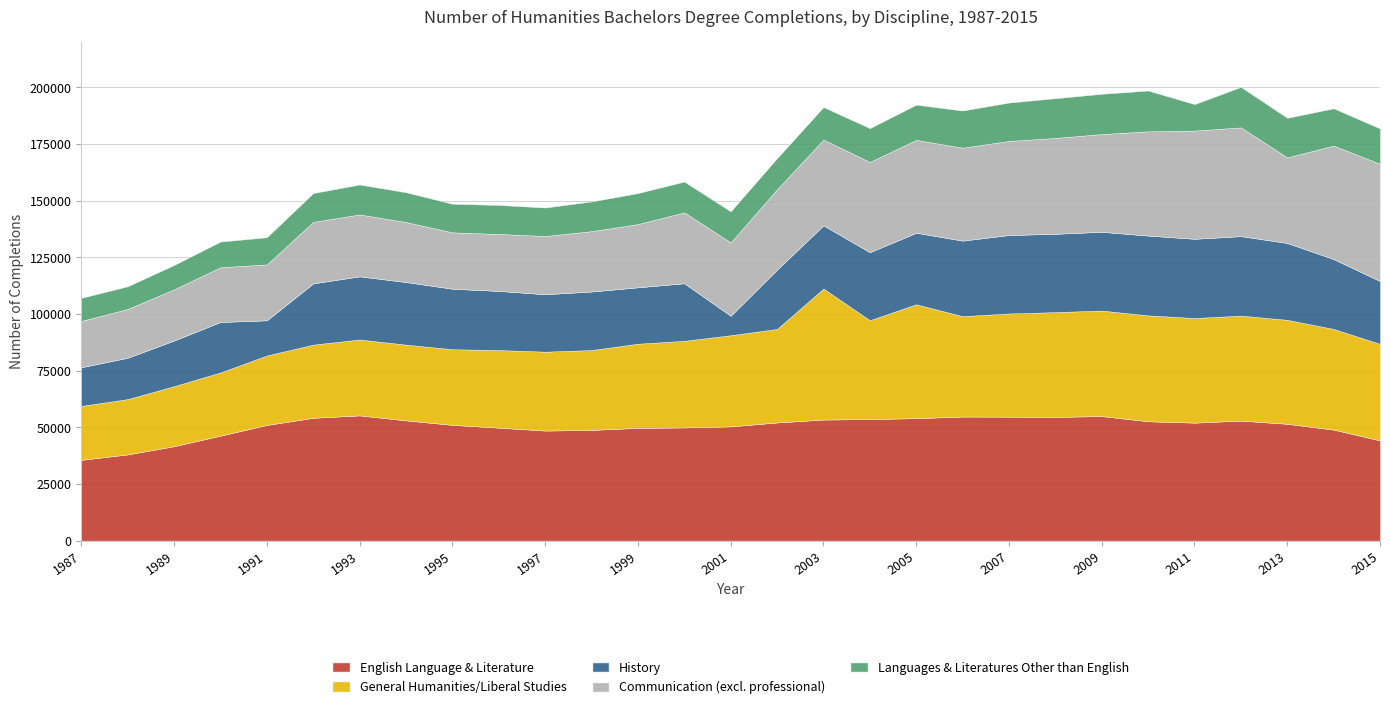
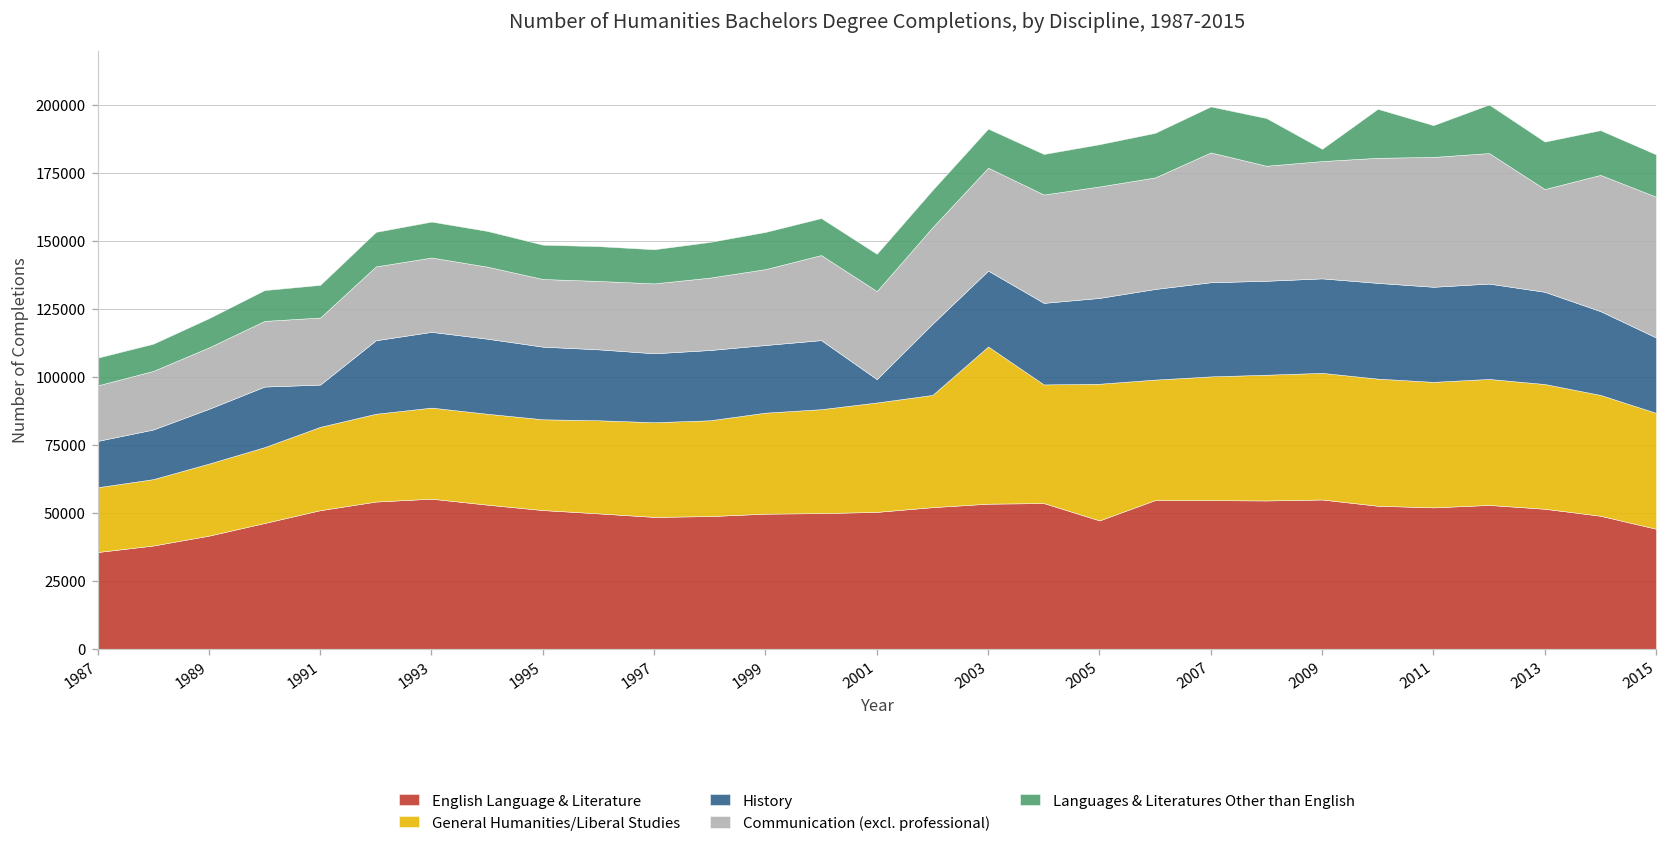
English Language & Literature, 2005: 54000 -> 47000
Communication (excl. professional), 2007: 42000 -> 48000
Languages & Literatures Other than English, 2009: 18000 -> 4000
